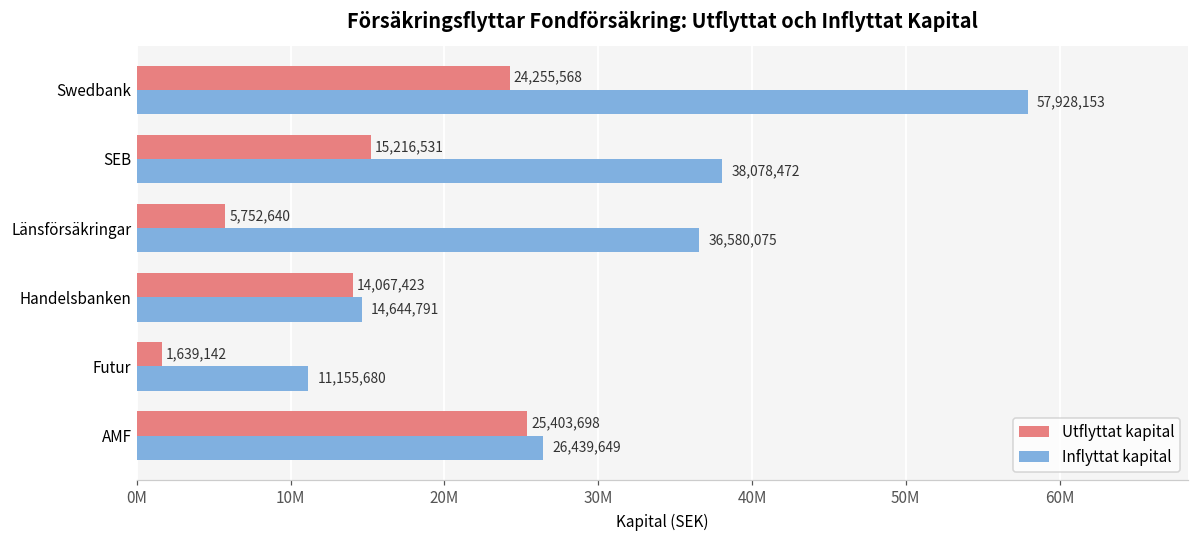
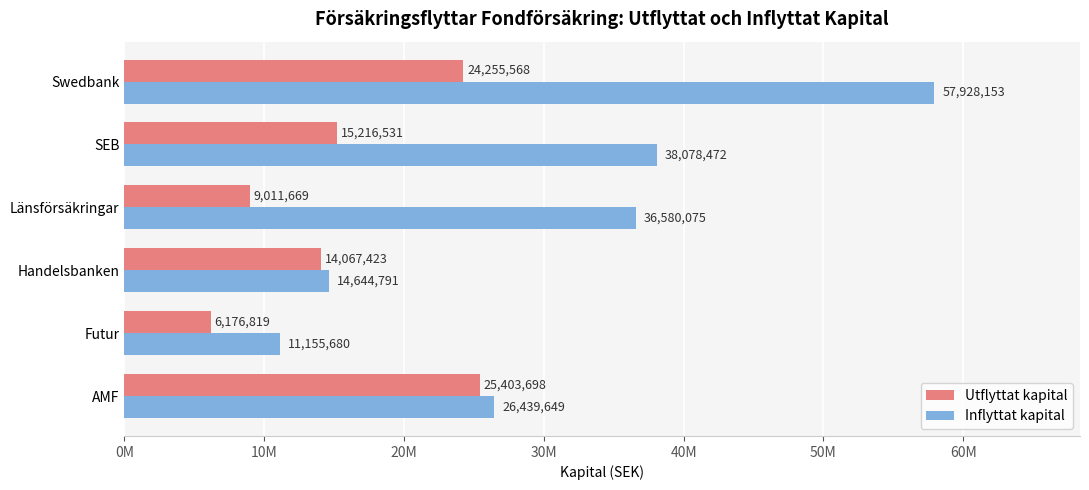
Utflyttat kapital, Länsförsäkringar: 5,752,640 -> 9,011,669
Utflyttat kapital, Futur: 1,639,142 -> 6,176,819
